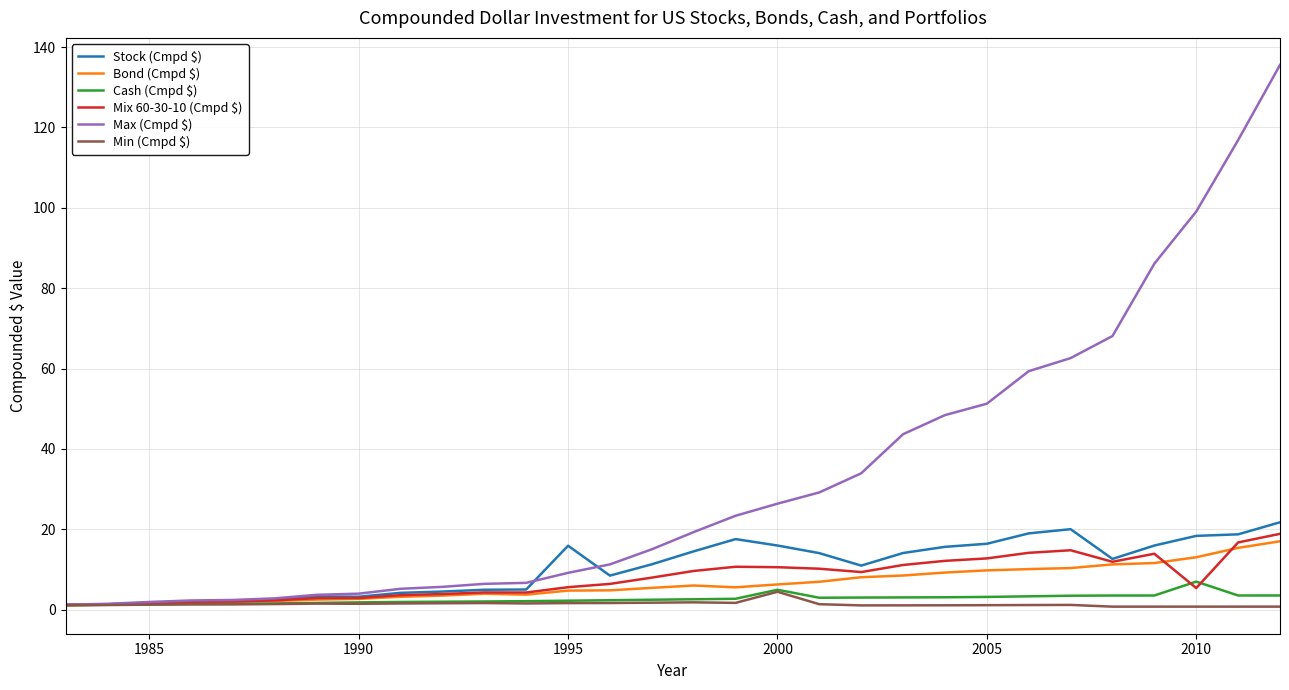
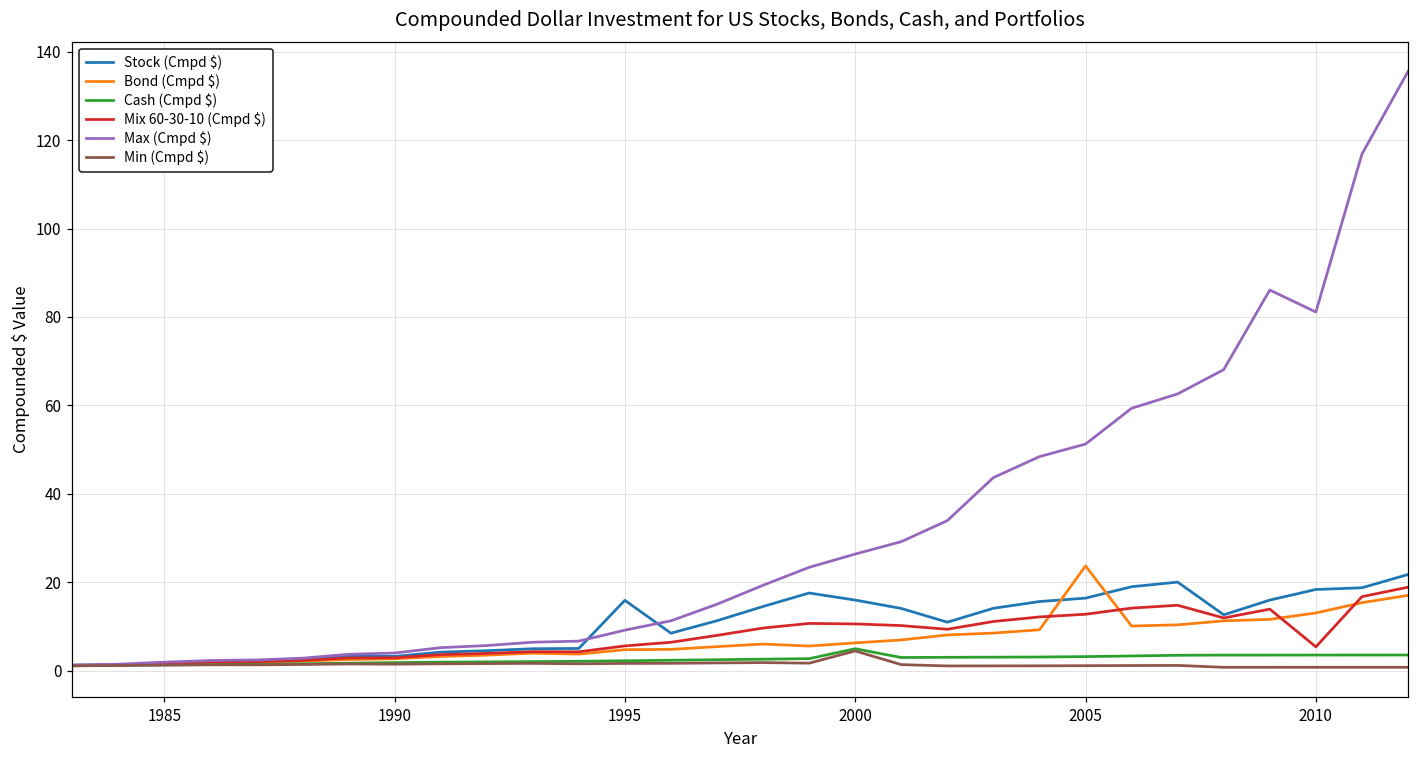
Bond (Cmpd $), 2005: 10 -> 24
Cash (Cmpd $), 2010: 7 -> 4
Max (Cmpd $), 2010: 99 -> 81
